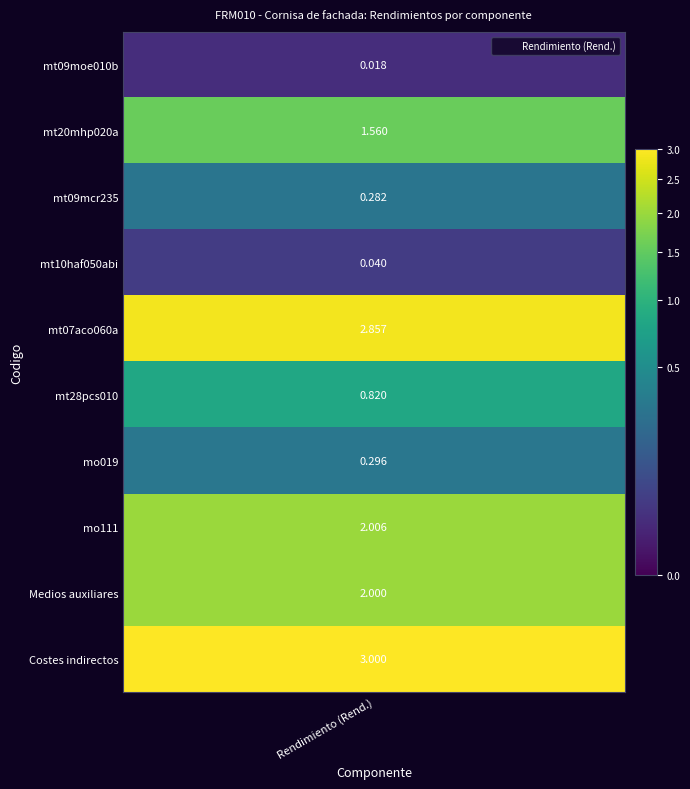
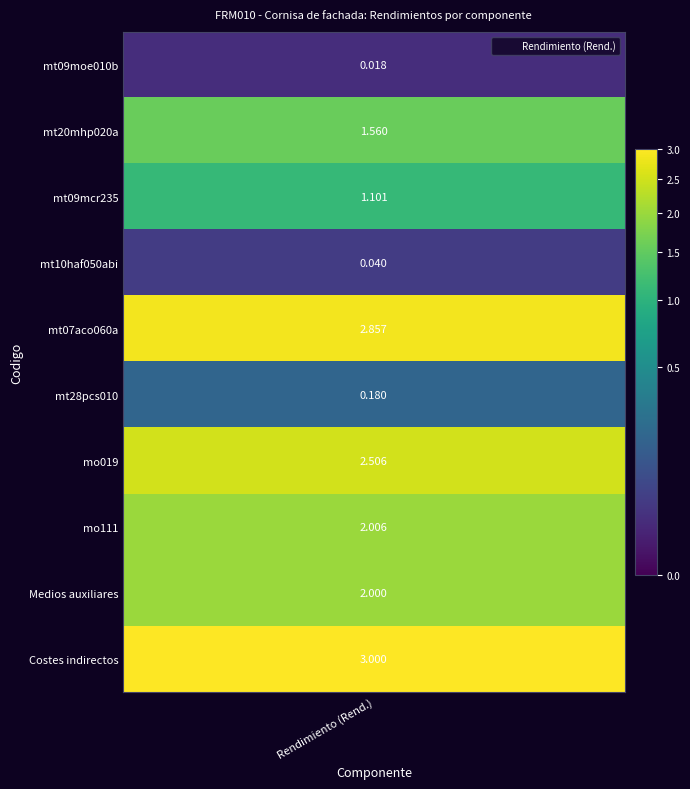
mt09mcr235, Rendimiento (Rend.): 0.282 -> 1.101
mt28pcs010, Rendimiento (Rend.): 0.820 -> 0.180
mo019, Rendimiento (Rend.): 0.296 -> 2.506
